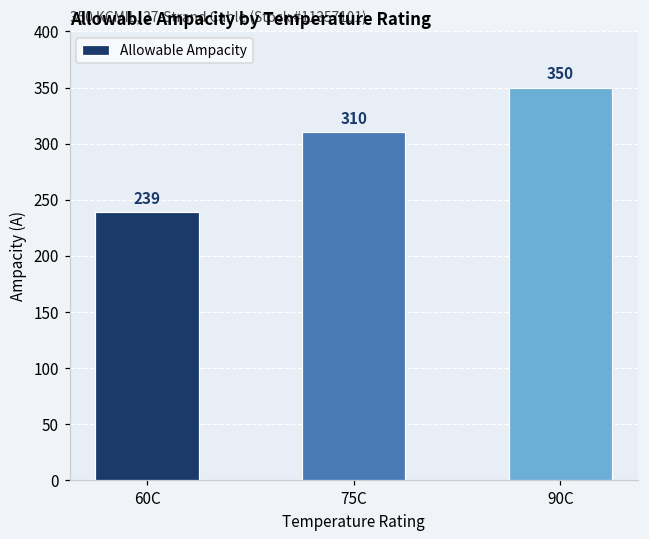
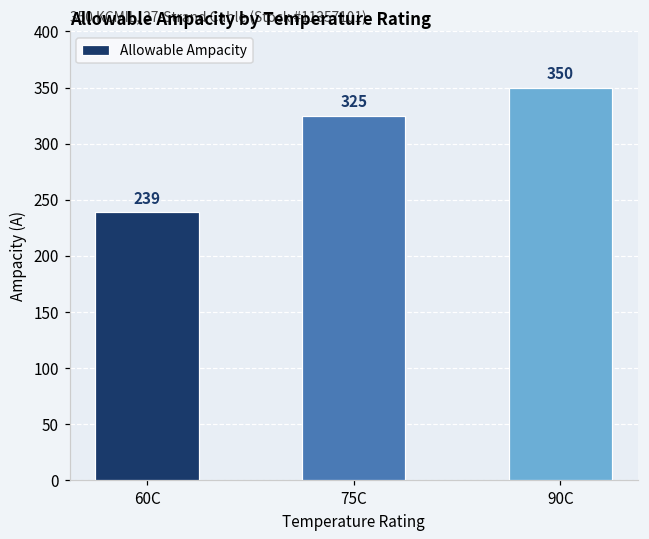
75C: 310 -> 325
